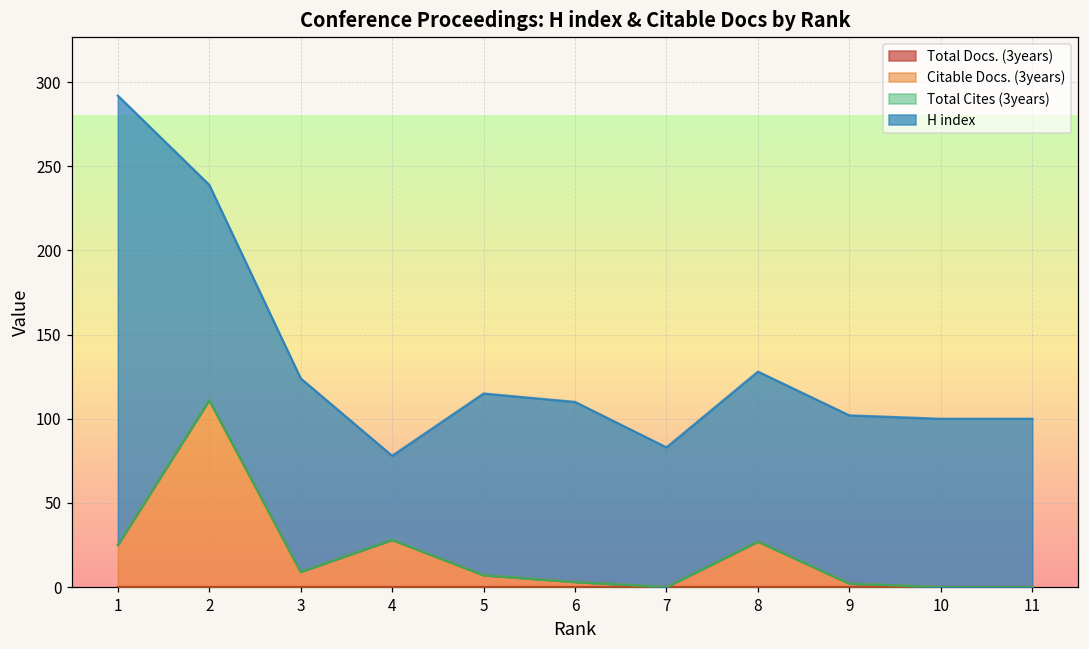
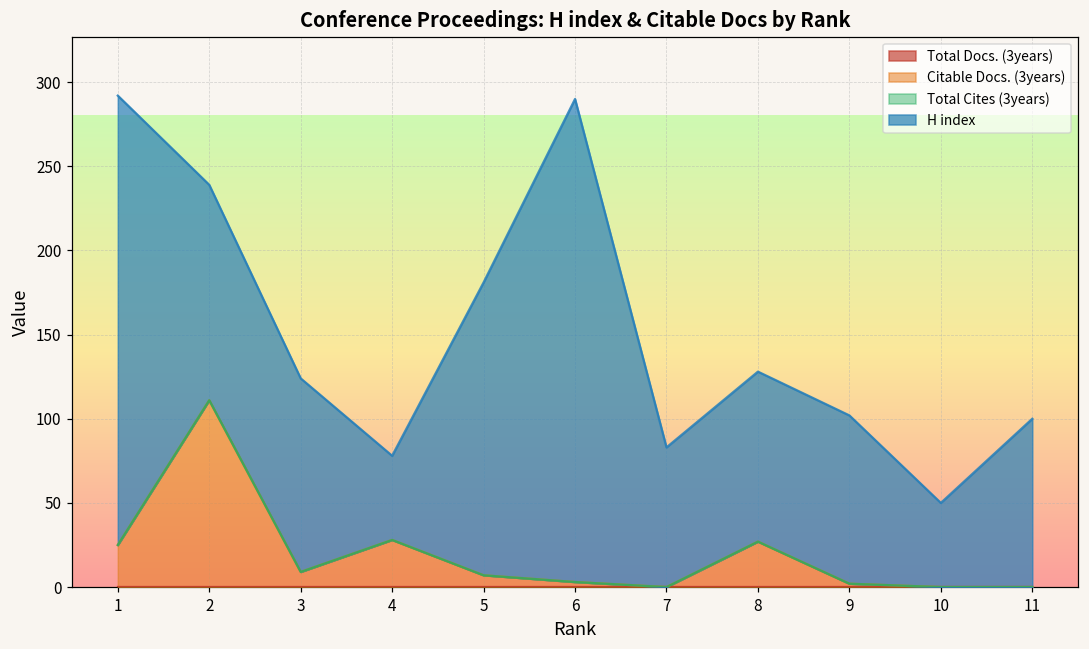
H index, 5: 108 -> 174
H index, 6: 107 -> 287
H index, 10: 100 -> 50
